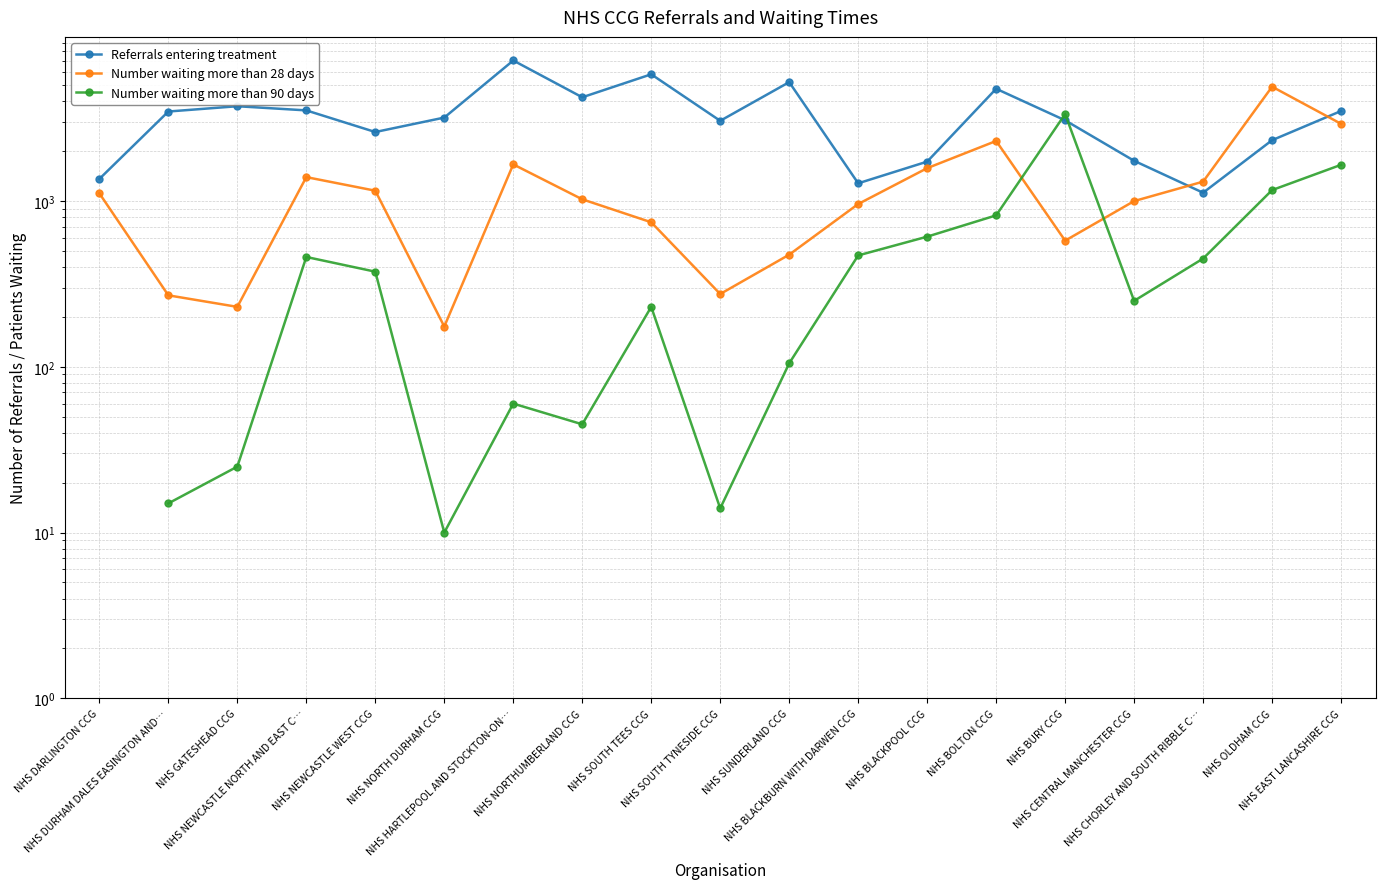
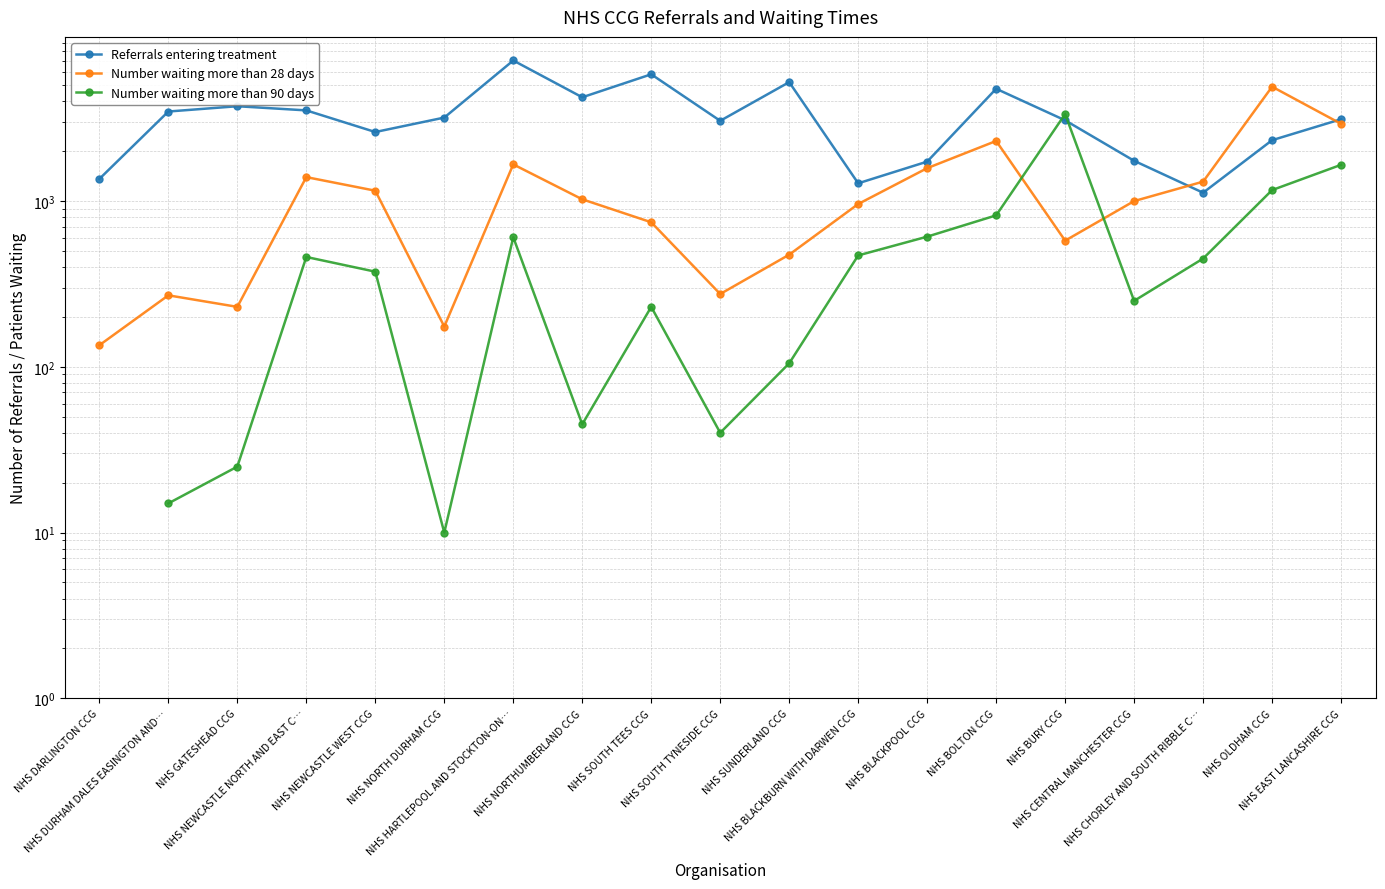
Number waiting more than 28 days, NHS DARLINGTON CCG: 1100 -> 140
Number waiting more than 90 days, NHS HARTLEPOOL AND STOCKTON-ON…: 60 -> 610
Number waiting more than 90 days, NHS SOUTH TYNESIDE CCG: 14 -> 40
Referrals entering treatment, NHS EAST LANCASHIRE CCG: 3500 -> 3100
